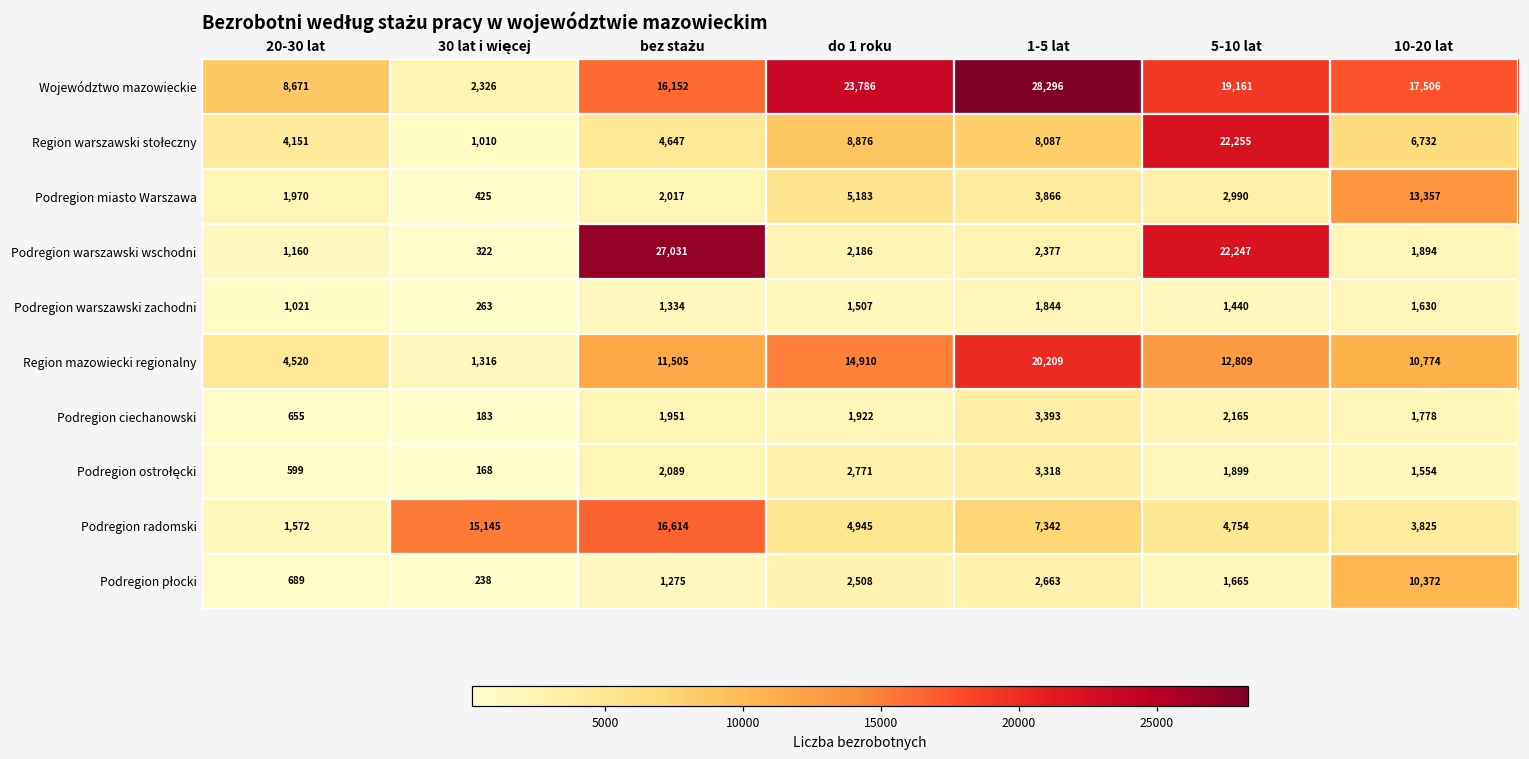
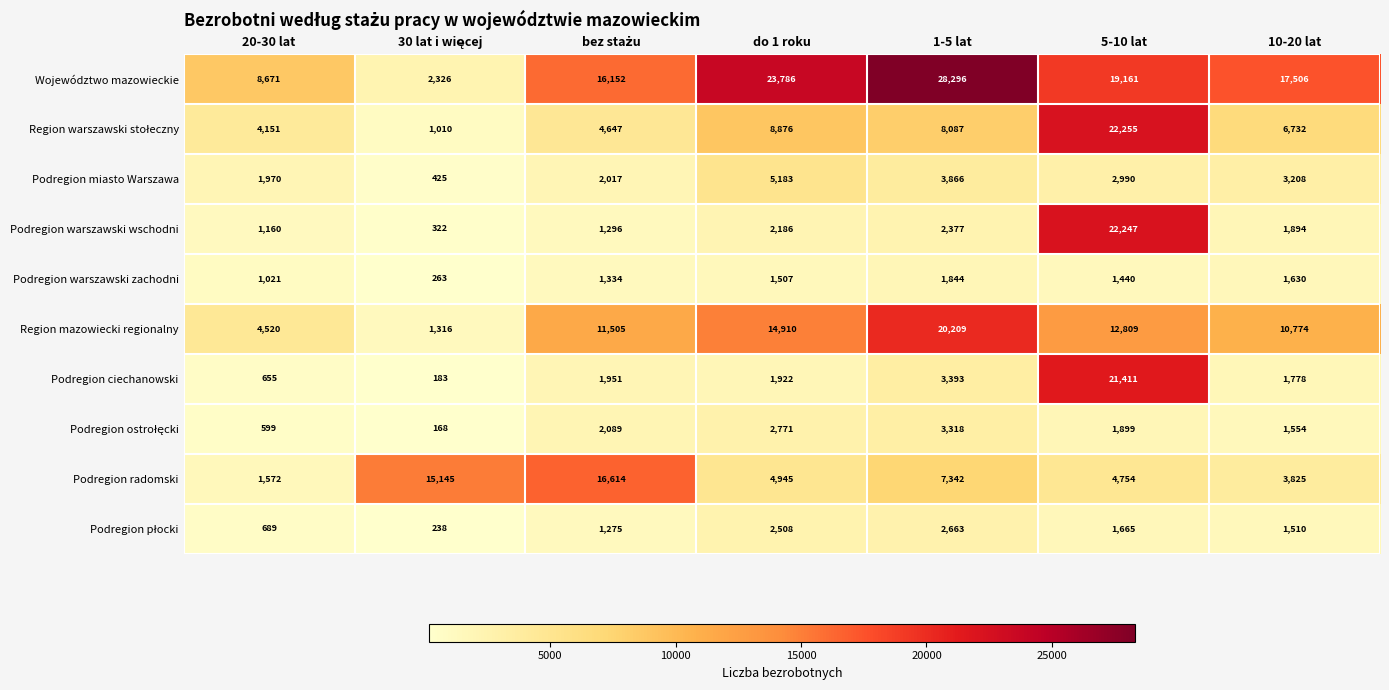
Podregion miasto Warszawa, 10-20 lat: 13,357 -> 3,208
Podregion warszawski wschodni, bez stażu: 27,031 -> 1,296
Podregion ciechanowski, 5-10 lat: 2,165 -> 21,411
Podregion płocki, 10-20 lat: 10,372 -> 1,510
